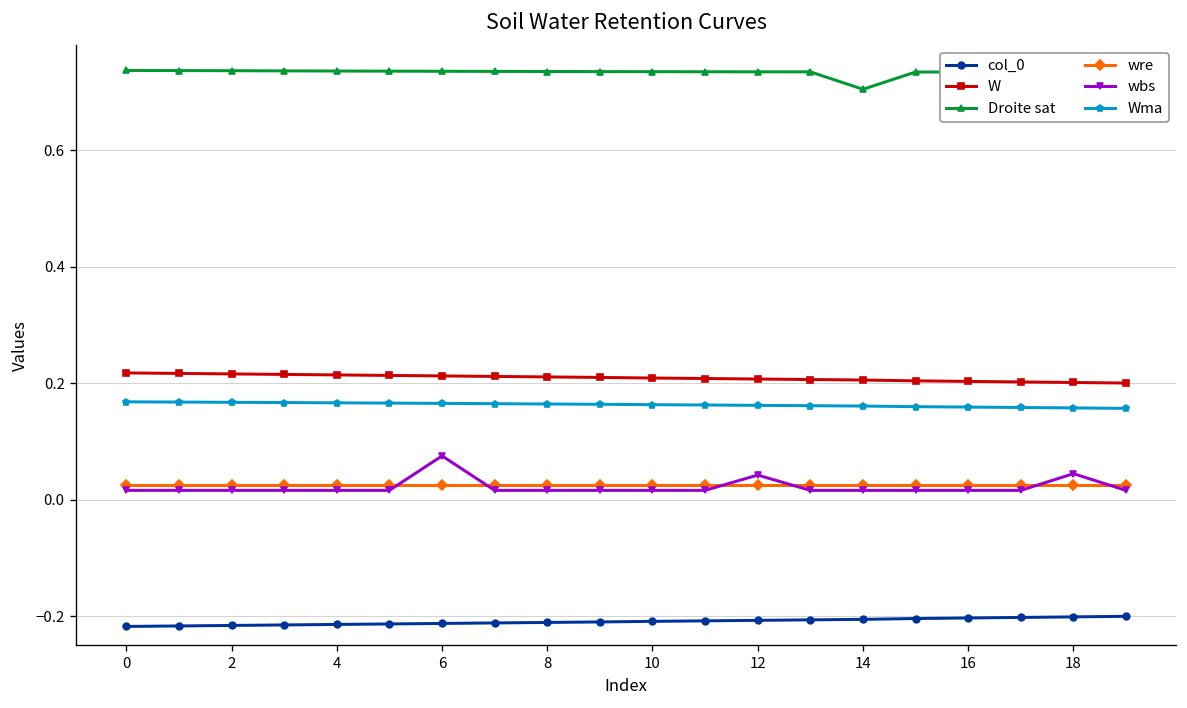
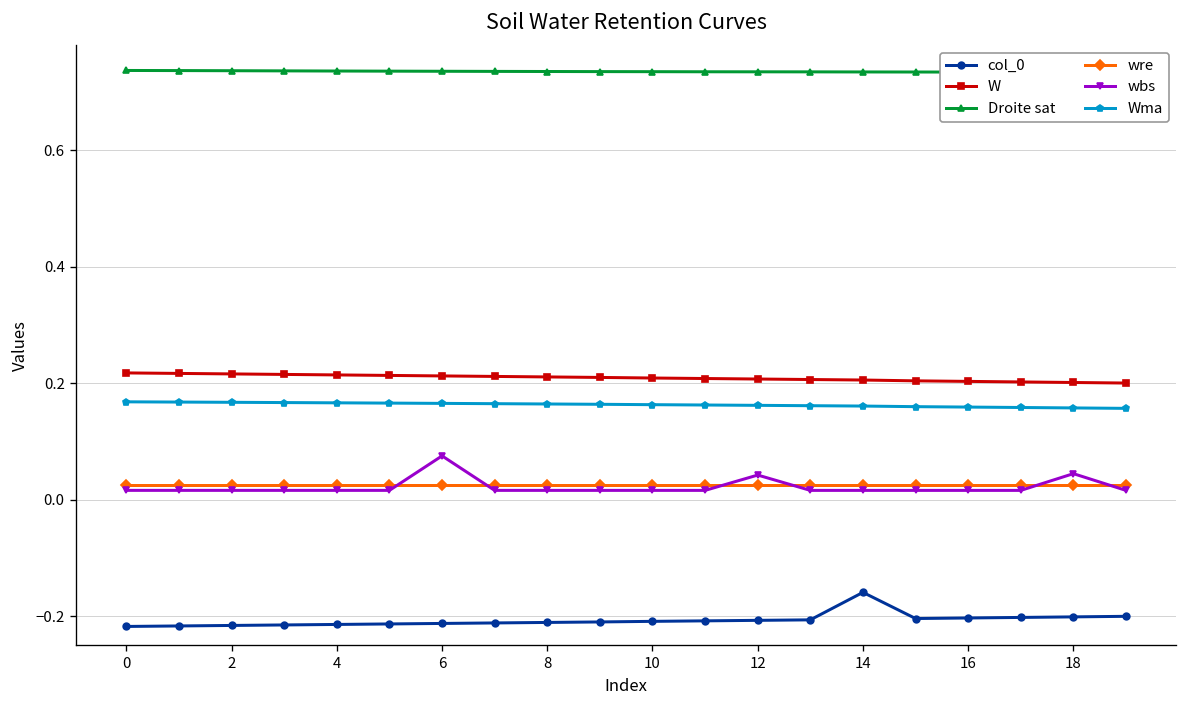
col_0, 14: -0.21 -> -0.16
Droite sat, 14: 0.70 -> 0.73
